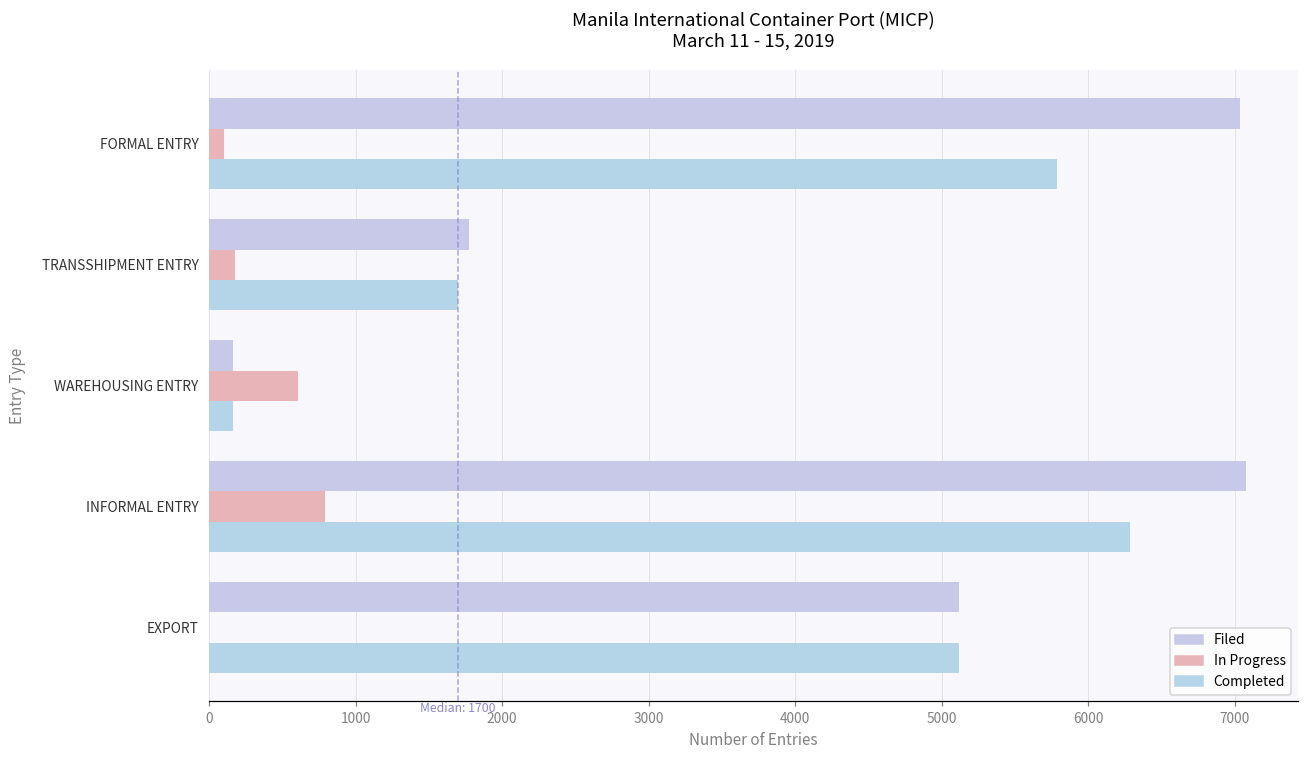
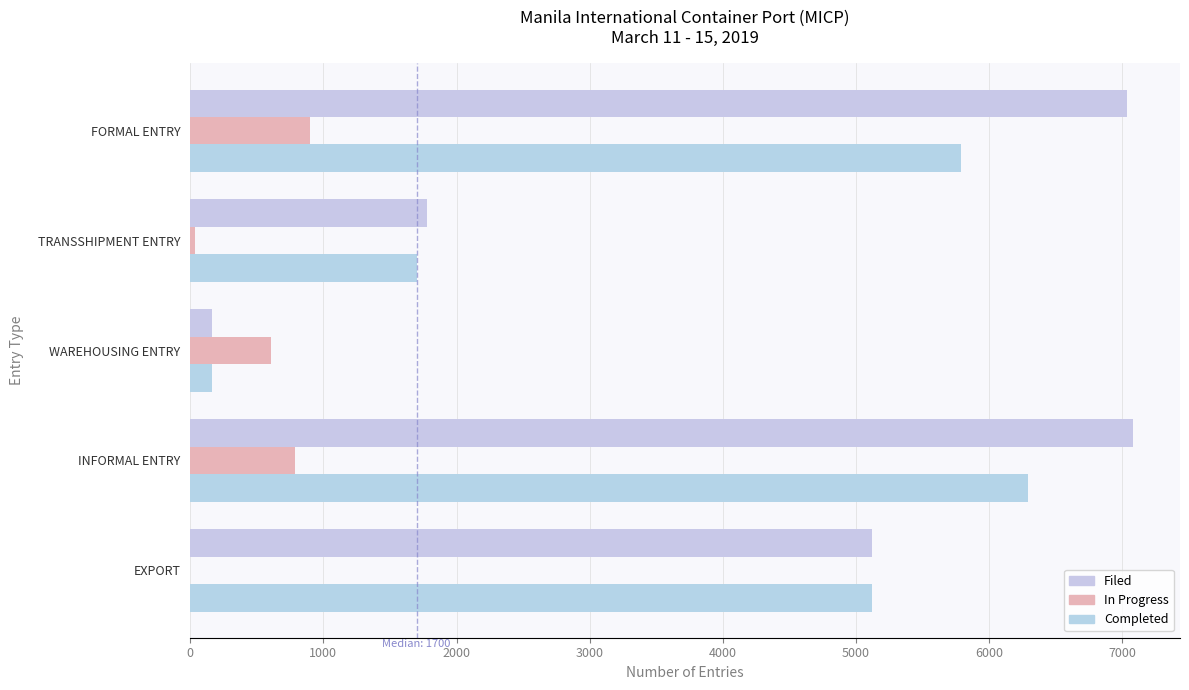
In Progress, FORMAL ENTRY: 100 -> 900
In Progress, TRANSSHIPMENT ENTRY: 180 -> 40
